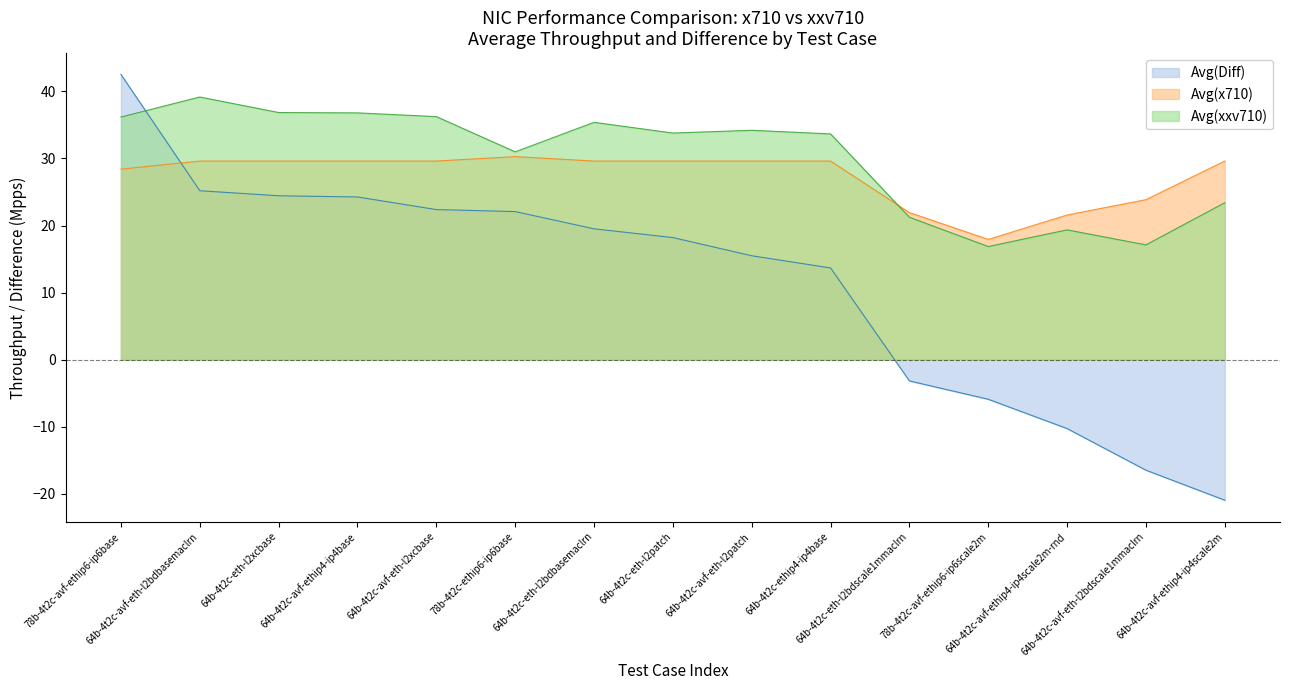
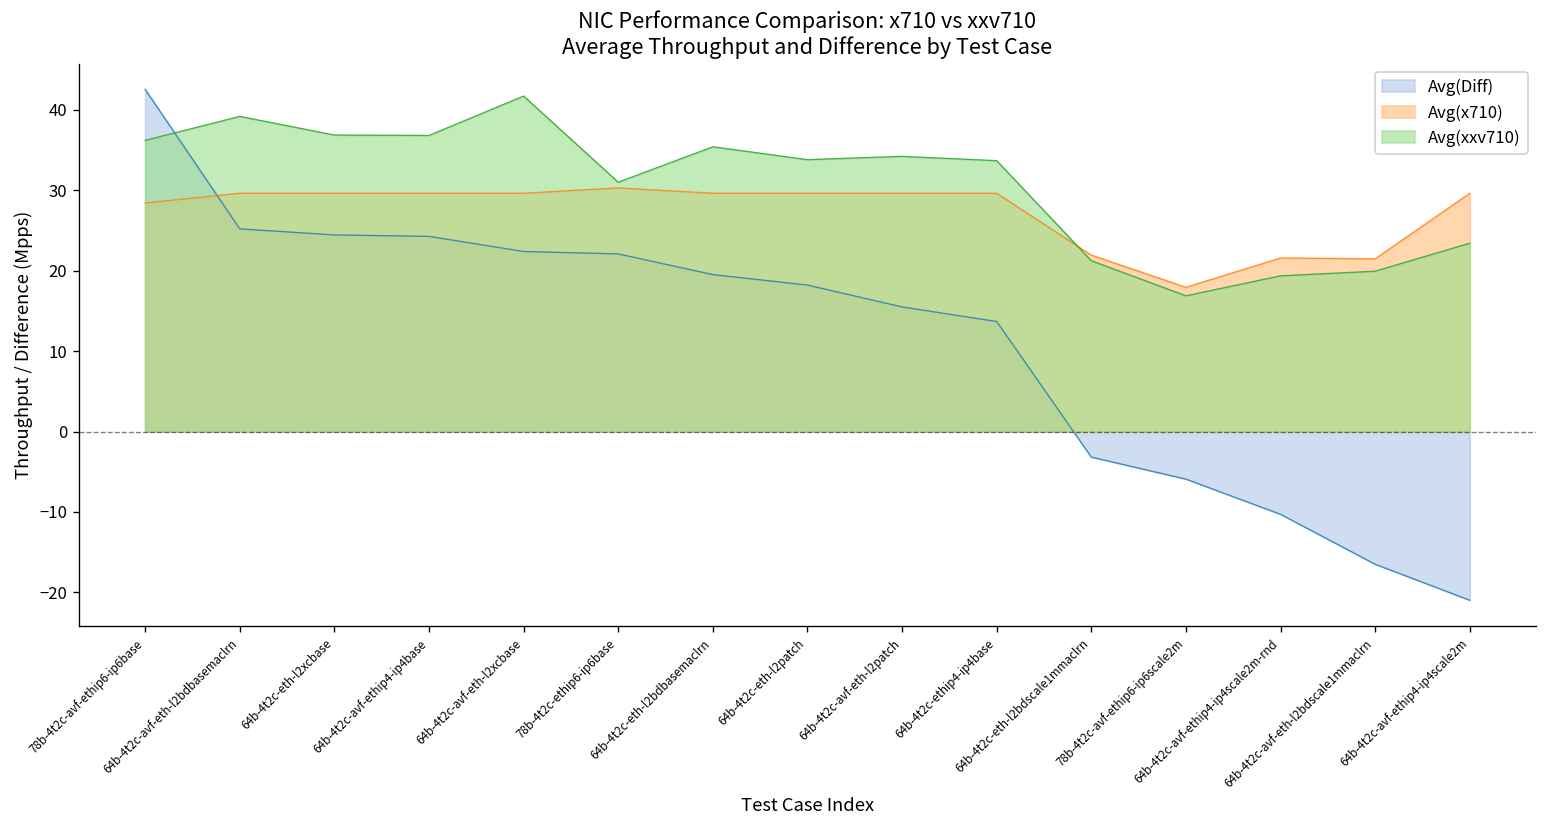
Avg(xxv710), 64b-4t2c-avf-eth-l2xcbase: 36 -> 42
Avg(x710), 64b-4t2c-avf-eth-l2bdscale1mmaclrn: 24 -> 21
Avg(xxv710), 64b-4t2c-avf-eth-l2bdscale1mmaclrn: 17 -> 20
